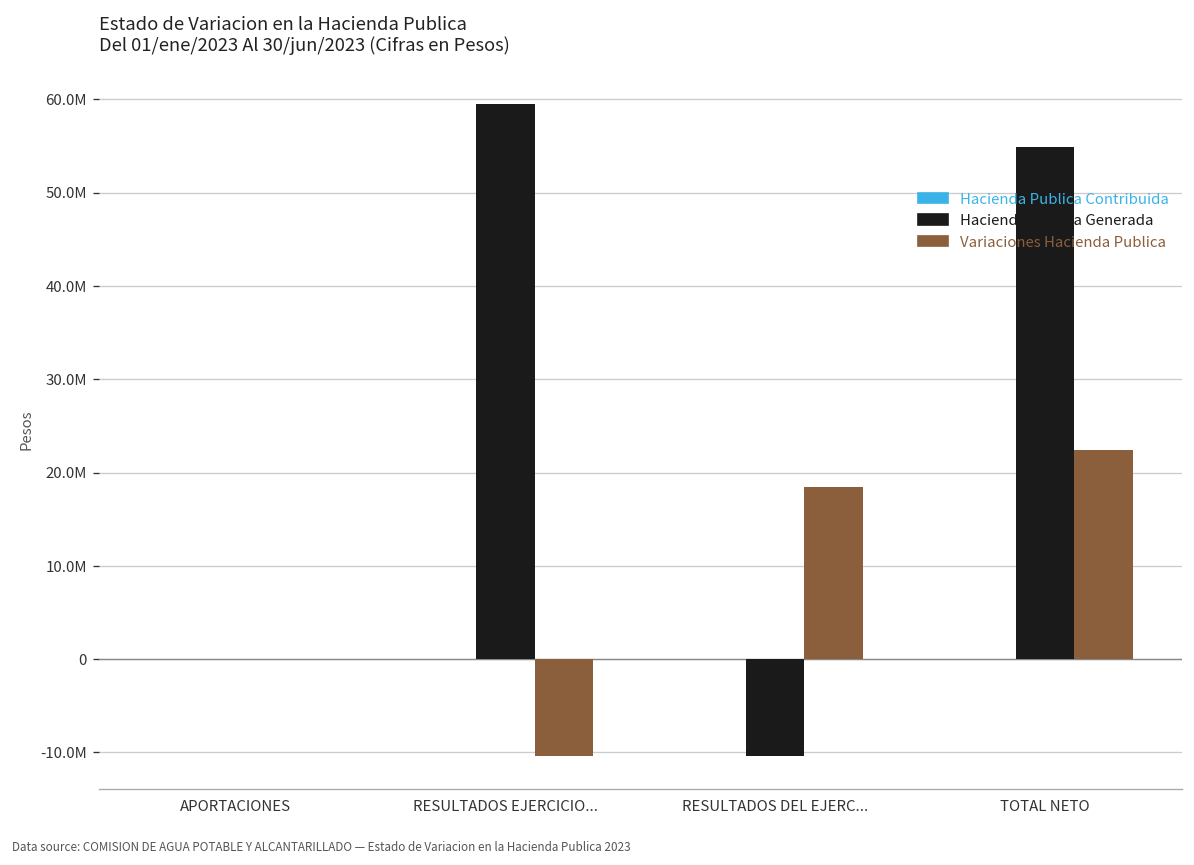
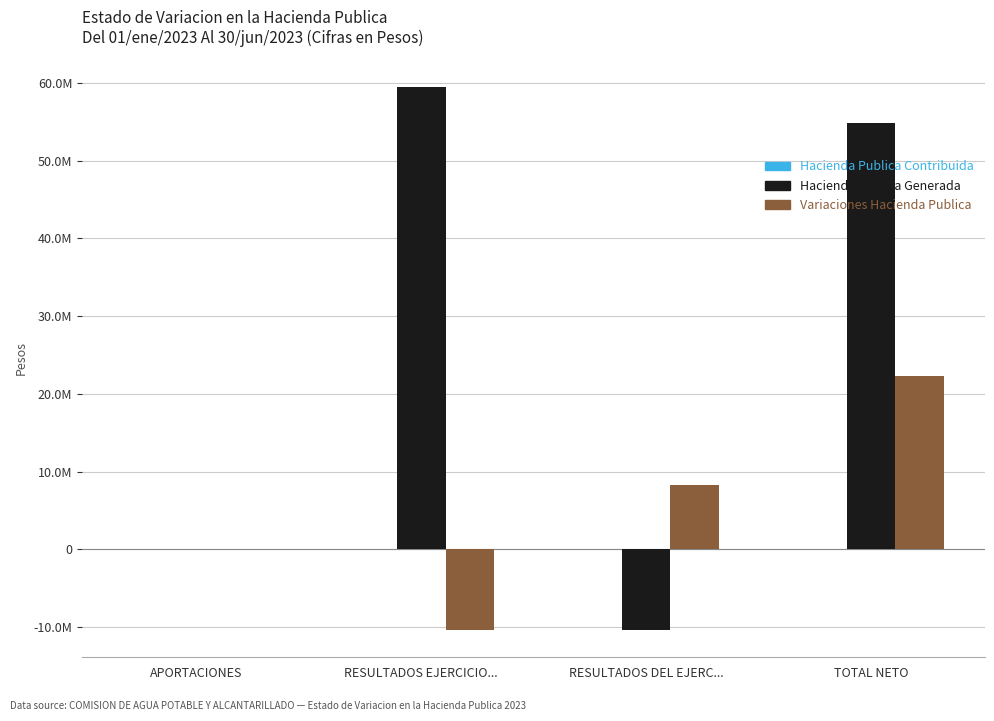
Variaciones Hacienda Publica, RESULTADOS DEL EJERC...: 18000000 -> 8000000
